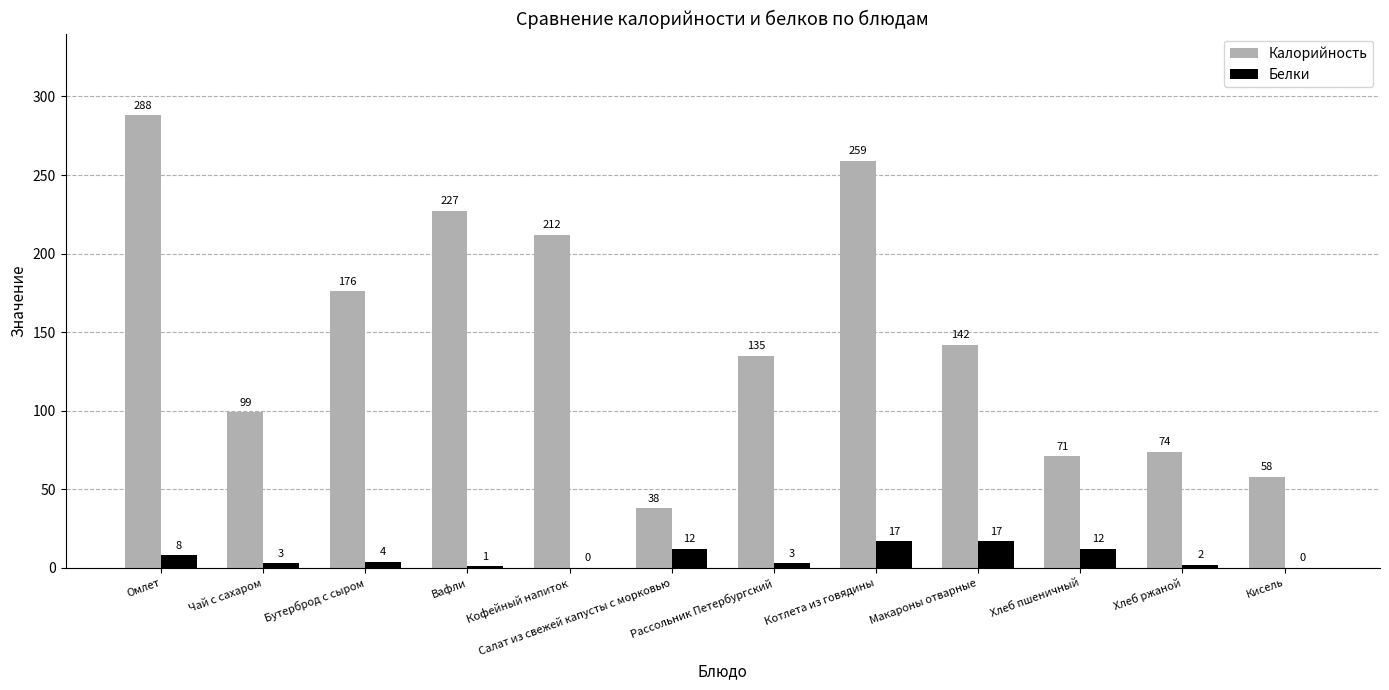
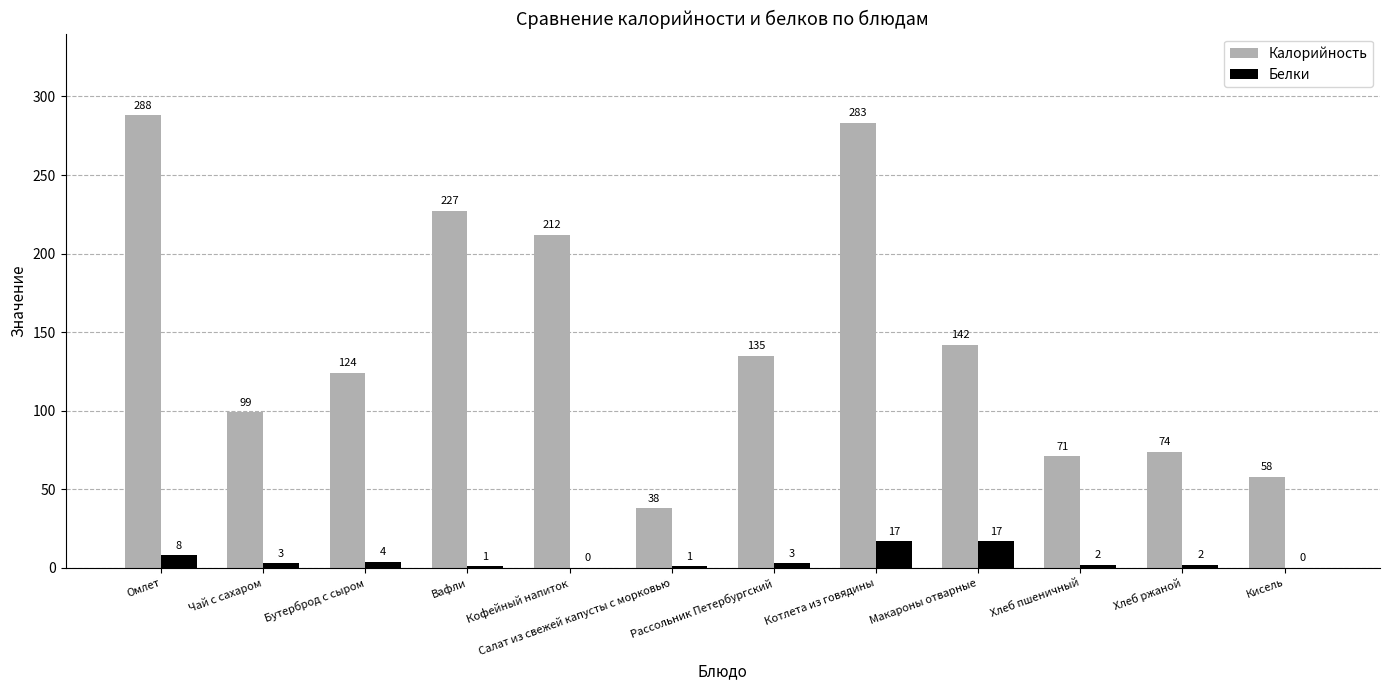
Калорийность, Бутерброд с сыром: 176 -> 124
Белки, Салат из свежей капусты с морковью: 12 -> 1
Калорийность, Котлета из говядины: 259 -> 283
Белки, Хлеб пшеничный: 12 -> 2
